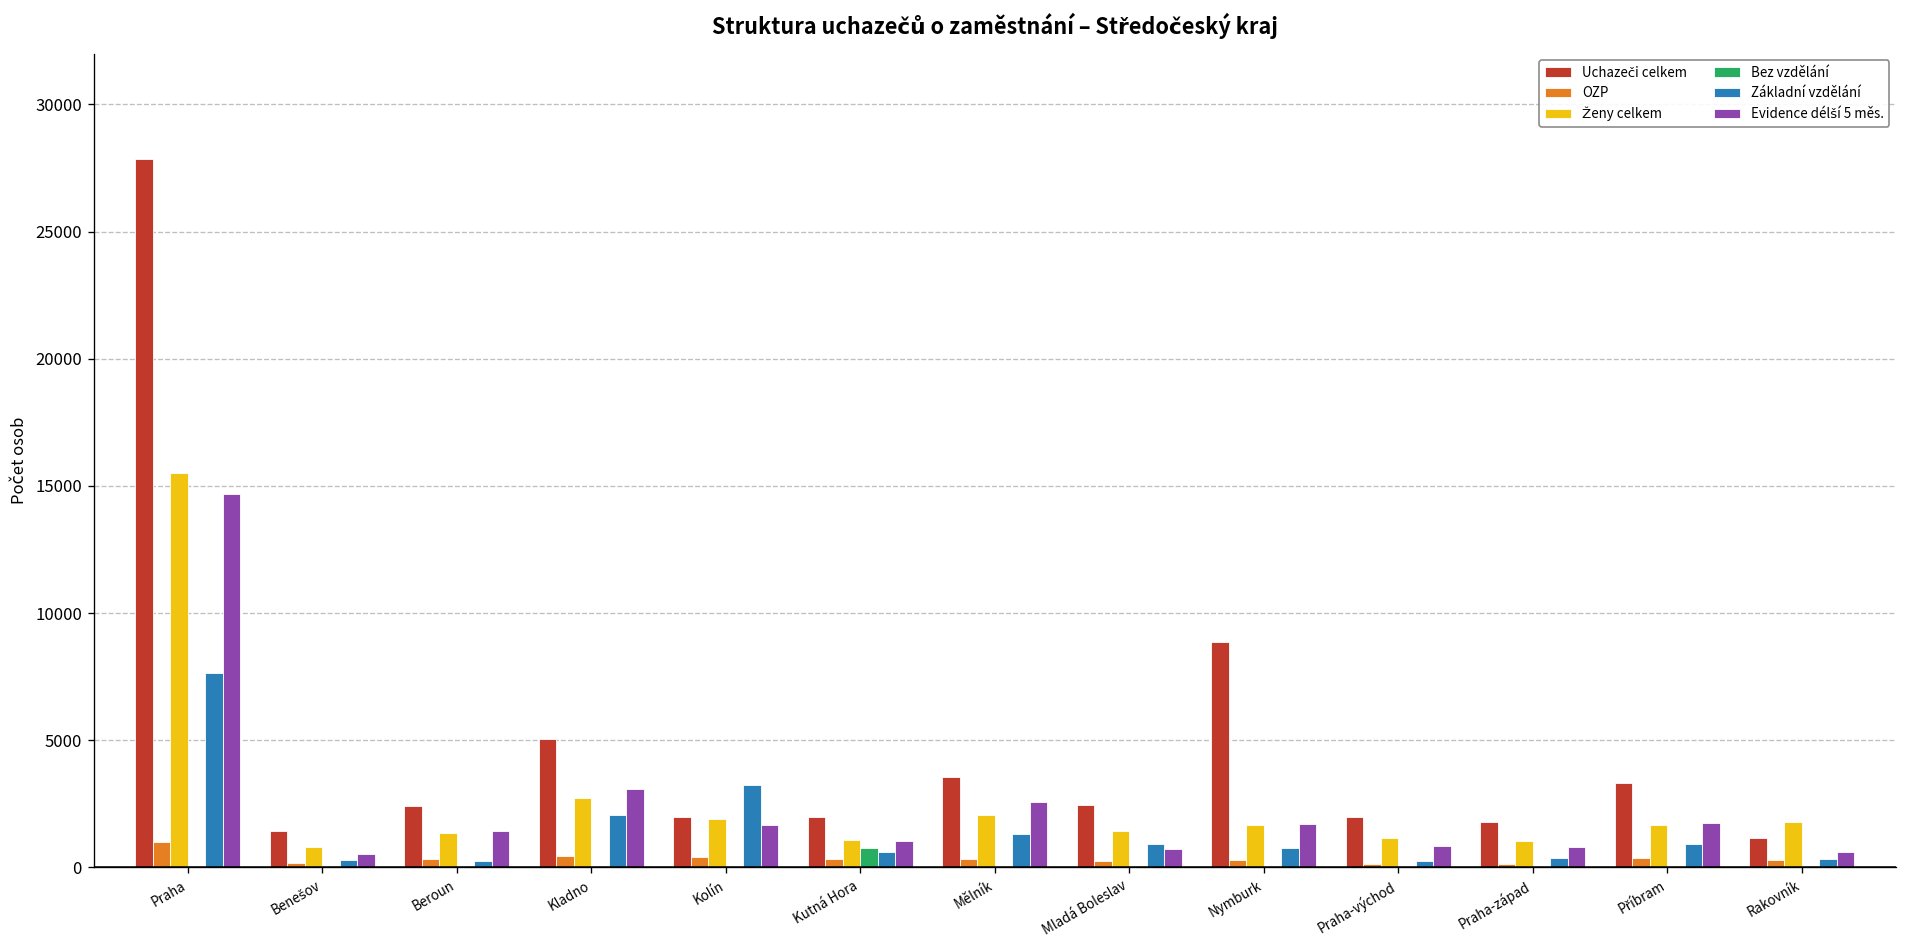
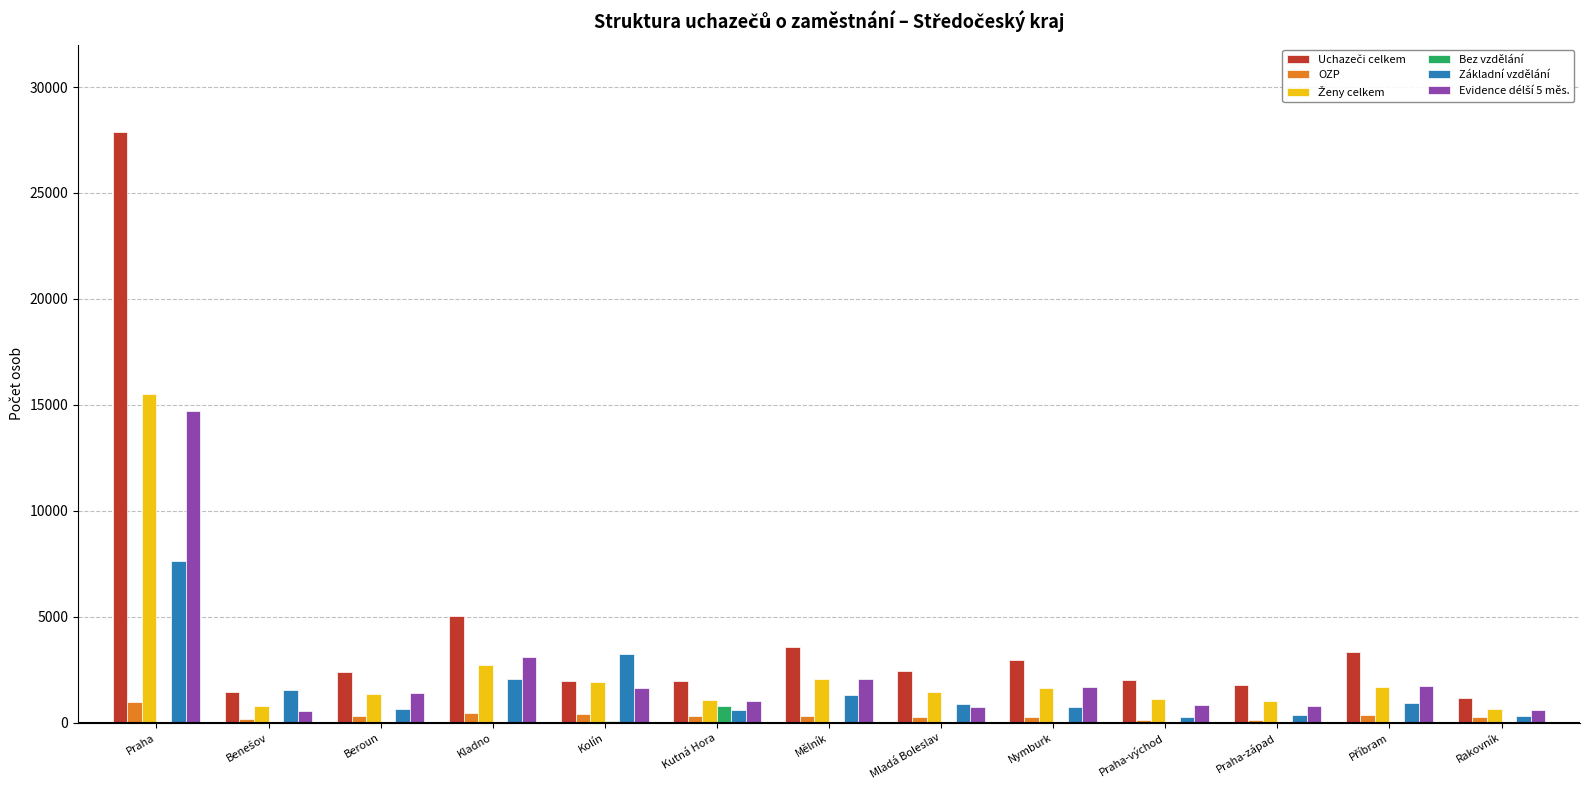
Základní vzdělání, Benešov: 300 -> 1600
Základní vzdělání, Beroun: 200 -> 600
Evidence délší 5 měs., Mělník: 2600 -> 2000
Uchazeči celkem, Nymburk: 8900 -> 3000
Ženy celkem, Rakovník: 1800 -> 700
